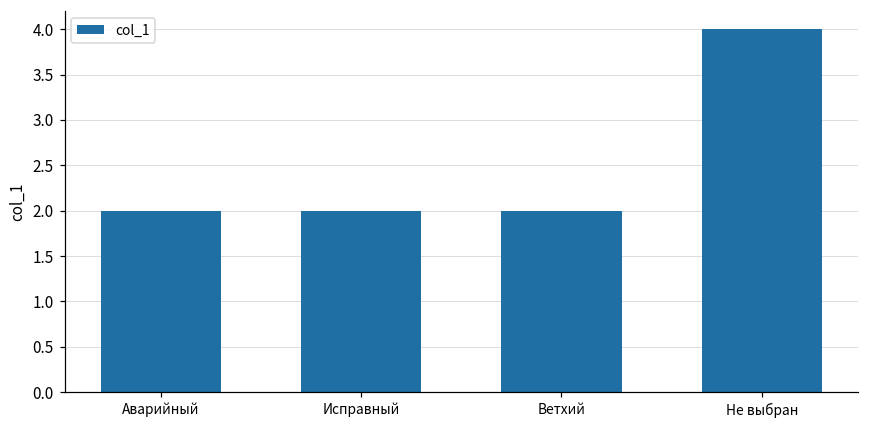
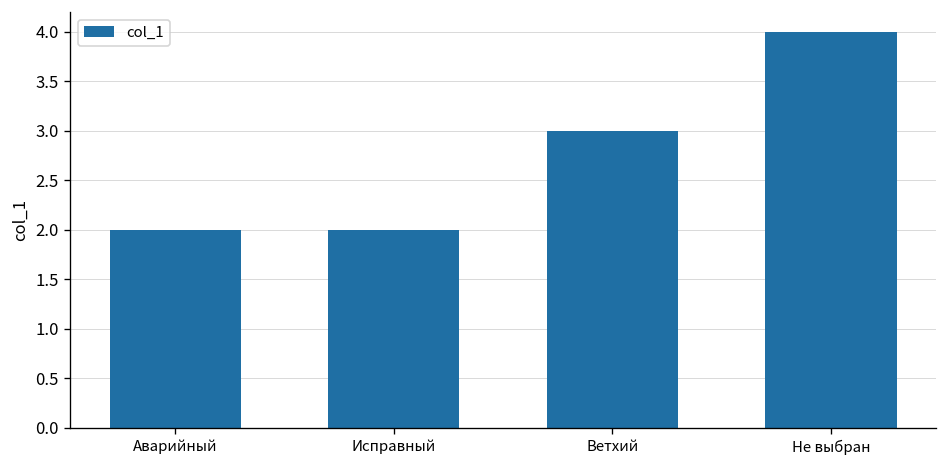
Ветхий: 2 -> 3
